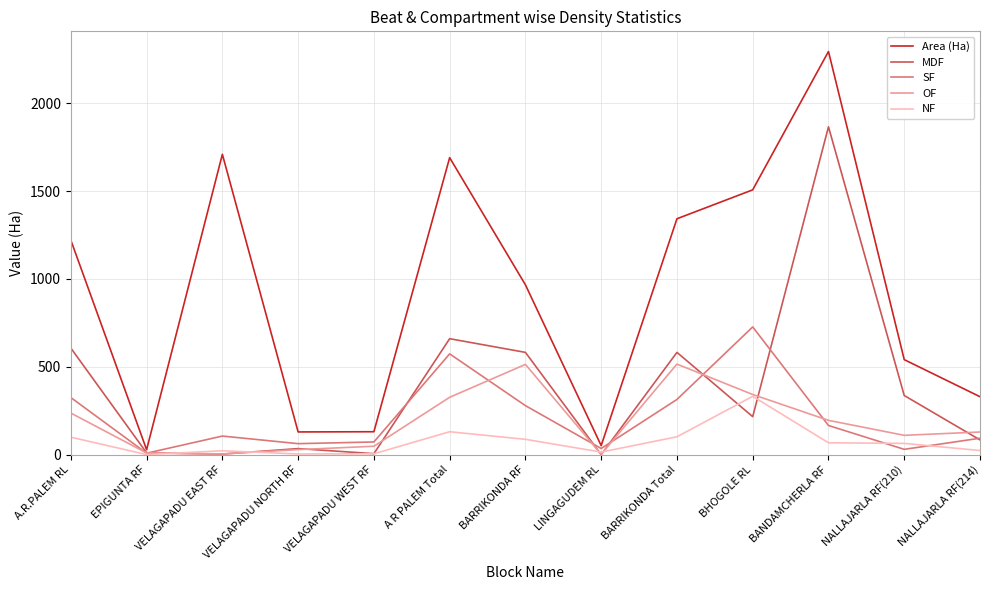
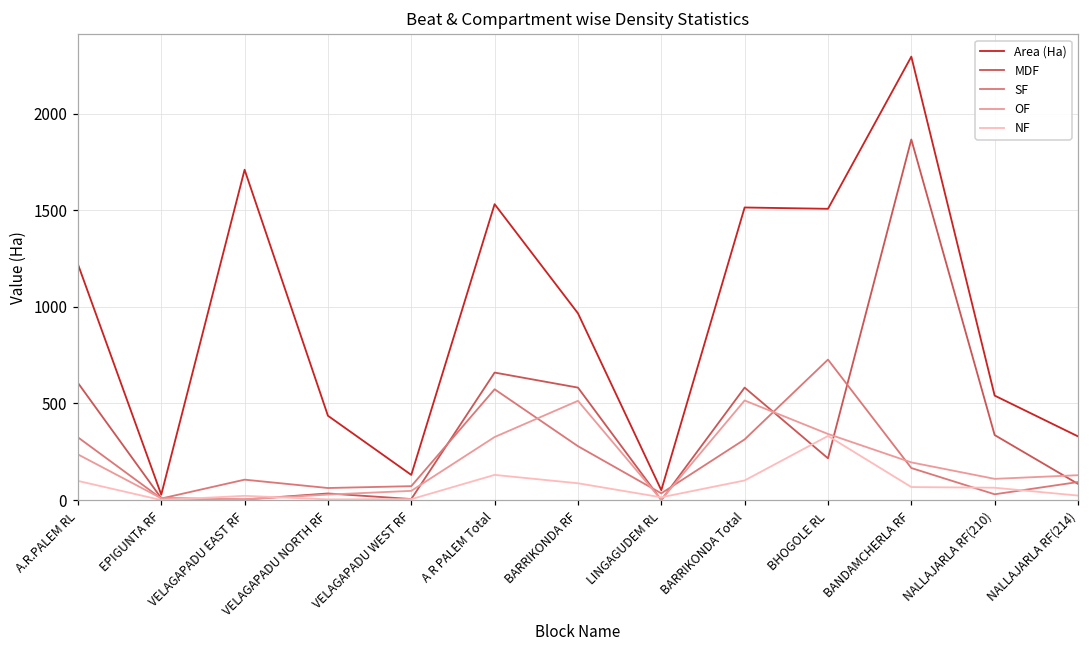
Area (Ha), VELAGAPADU NORTH RF: 130 -> 440
Area (Ha), A R PALEM Total: 1690 -> 1530
Area (Ha), BARRIKONDA Total: 1340 -> 1510
